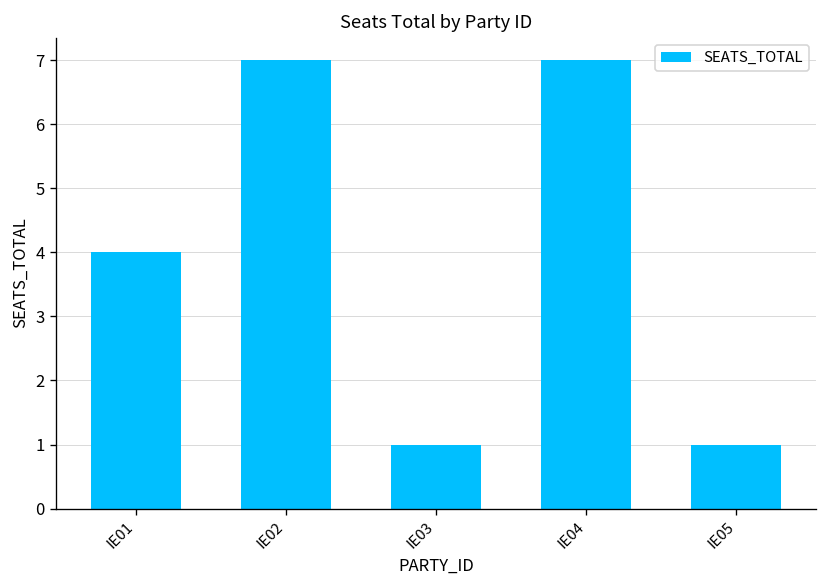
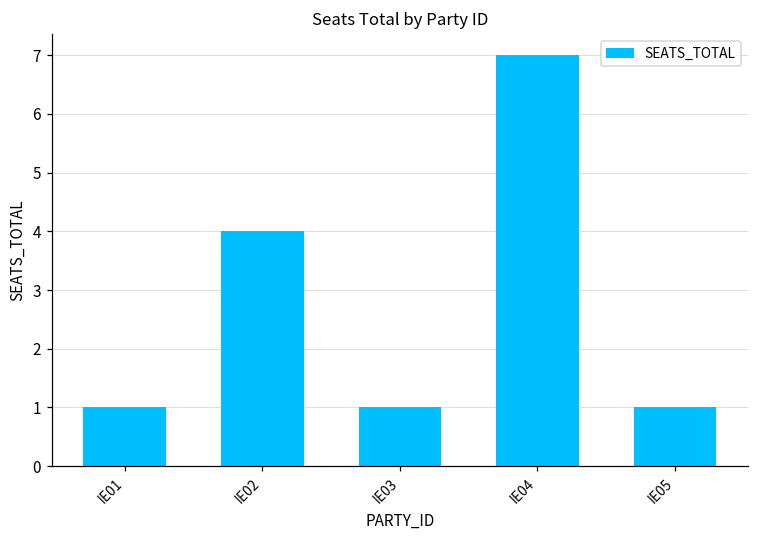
IE01: 4 -> 1
IE02: 7 -> 4
